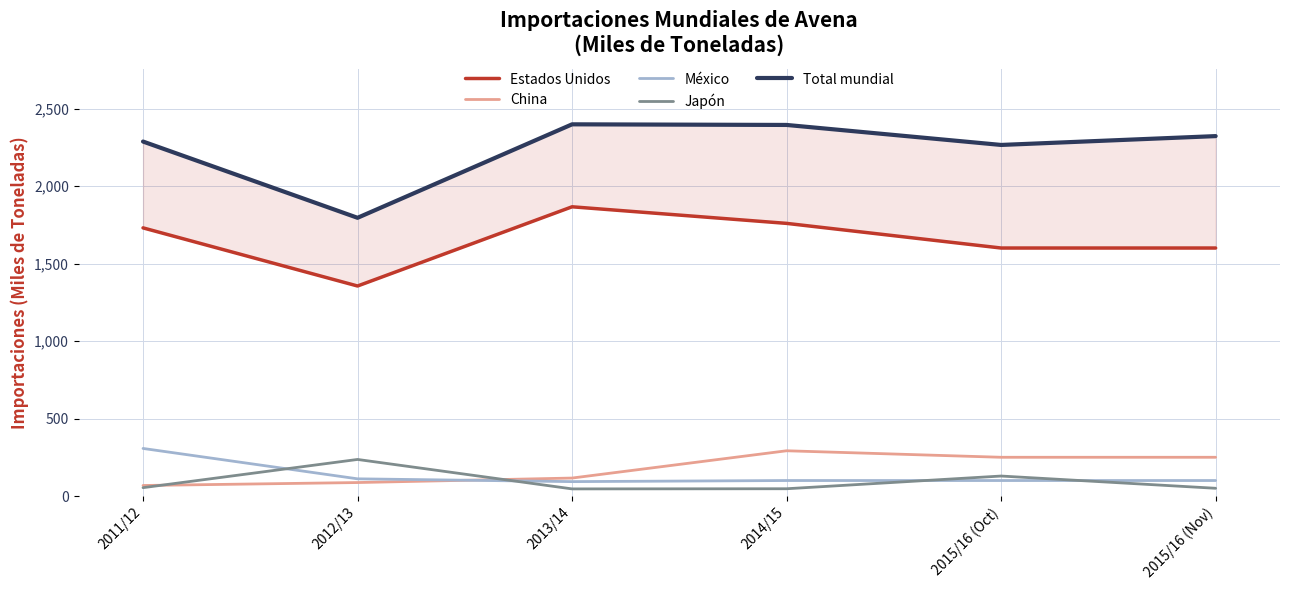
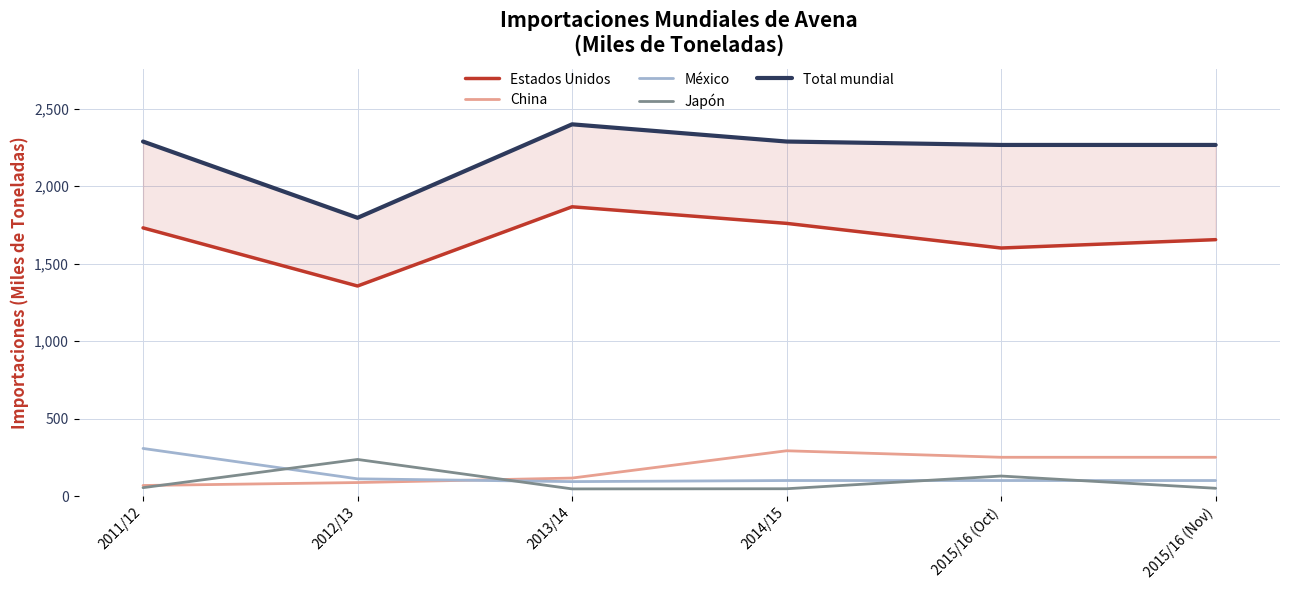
Total mundial, 2014/15: 2,390 -> 2,290
Estados Unidos, 2015/16 (Nov): 1,600 -> 1,650
Total mundial, 2015/16 (Nov): 2,320 -> 2,270
